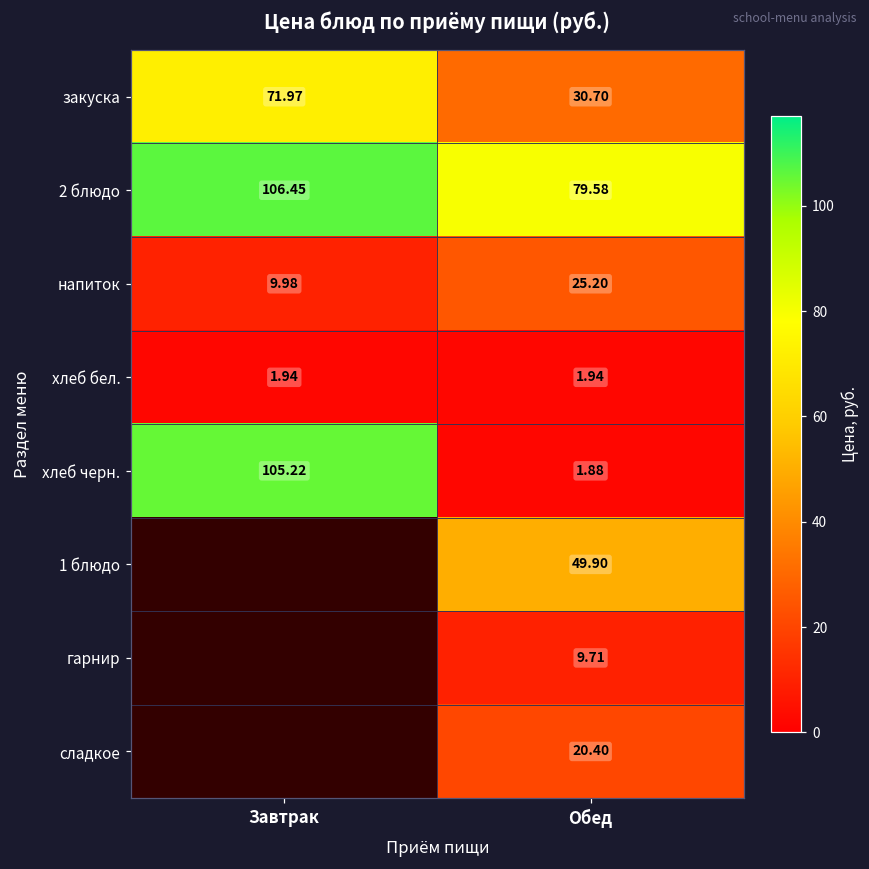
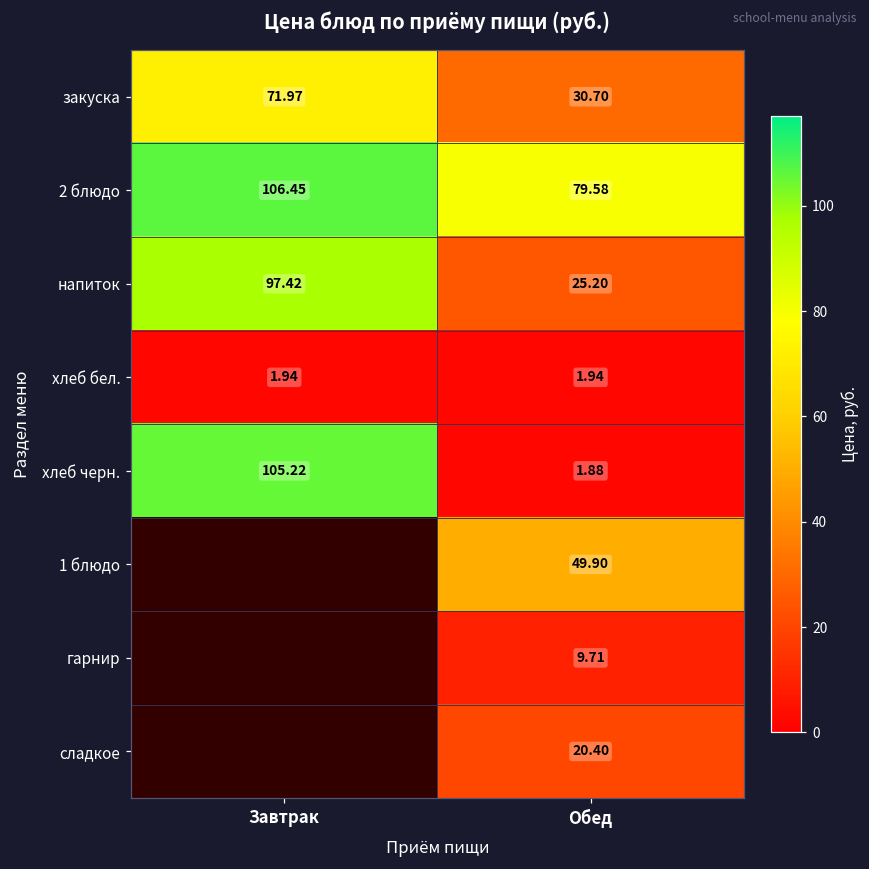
напиток, Завтрак: 9.98 -> 97.42
